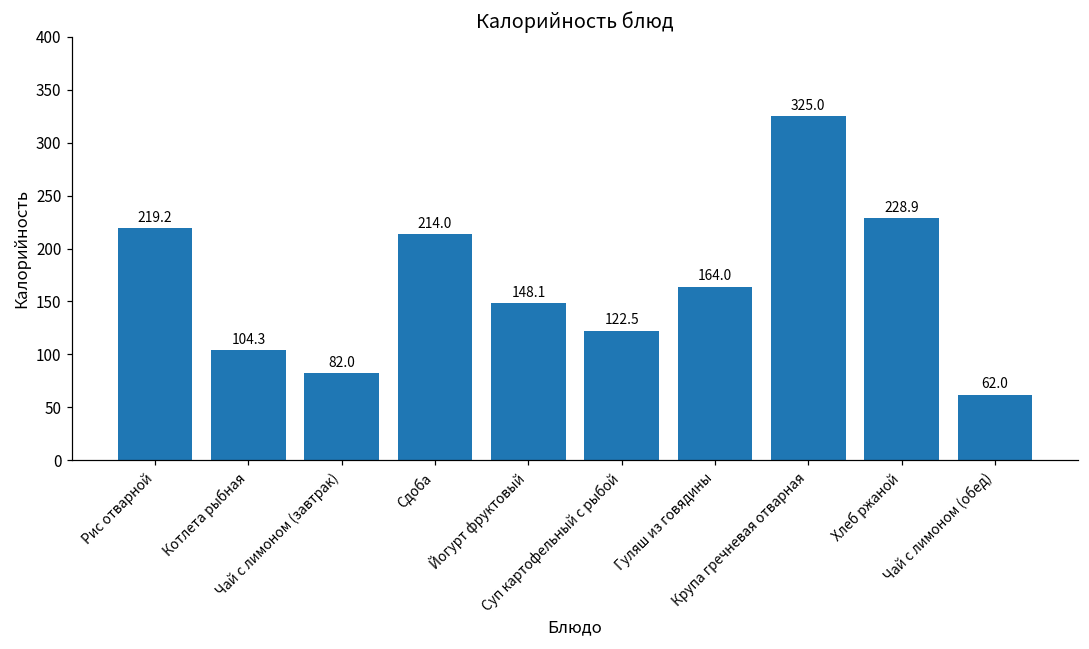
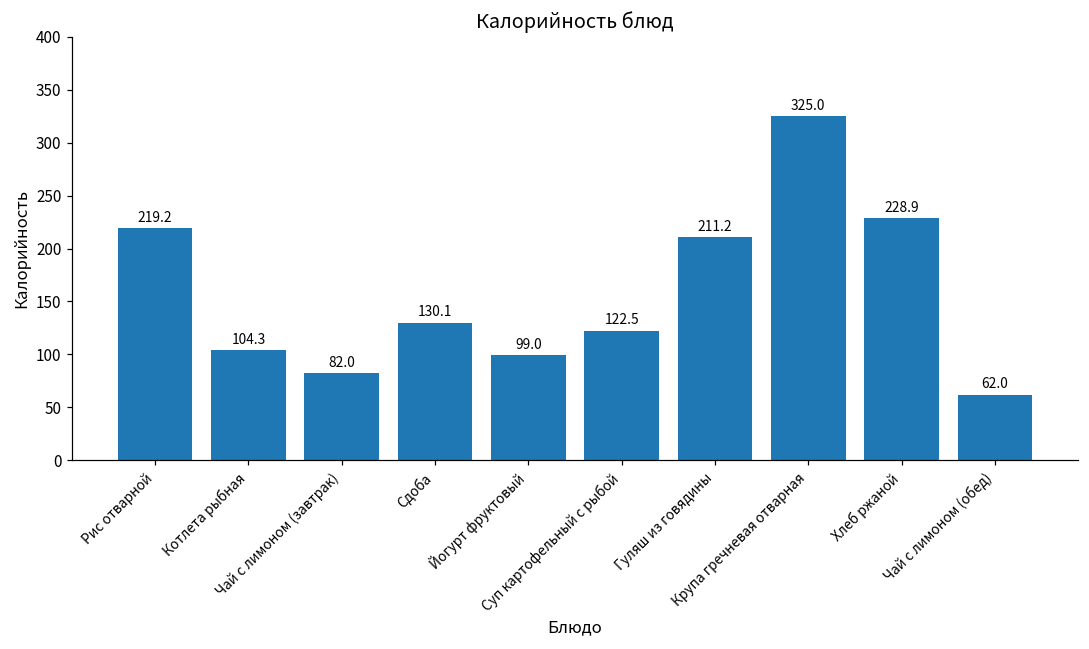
Сдоба: 214.0 -> 130.1
Йогурт фруктовый: 148.1 -> 99.0
Гуляш из говядины: 164.0 -> 211.2
